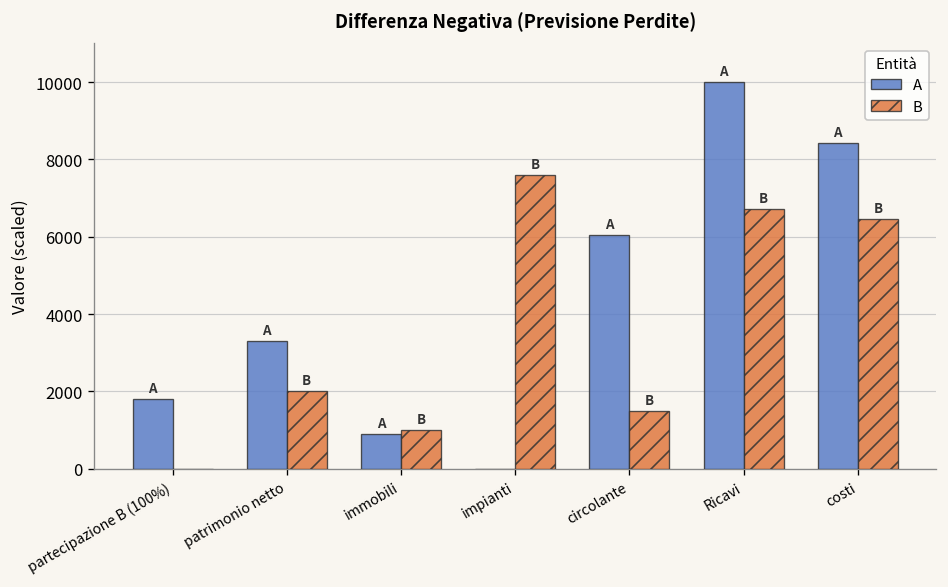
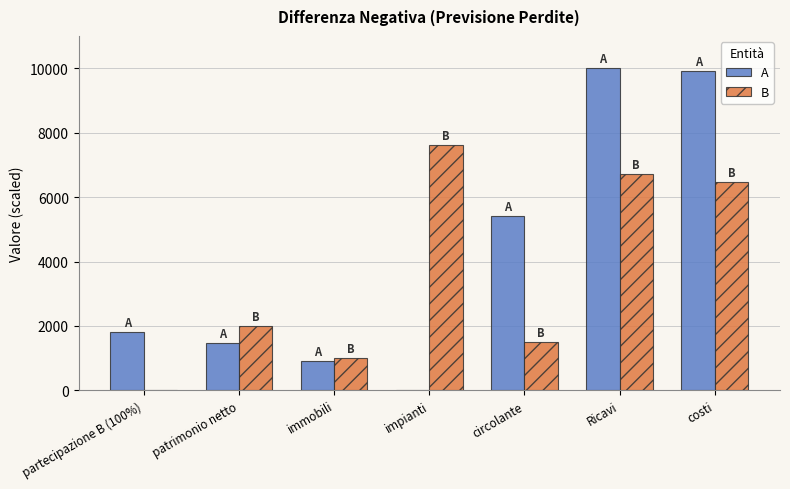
A, patrimonio netto: 3300 -> 1500
A, circolante: 6000 -> 5400
A, costi: 8400 -> 9900
